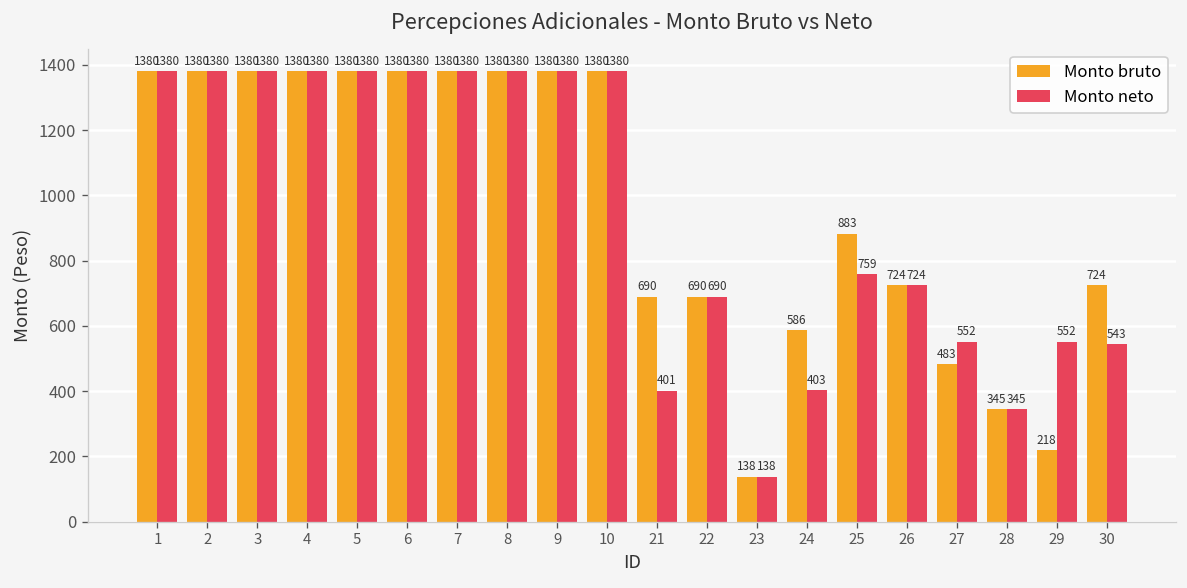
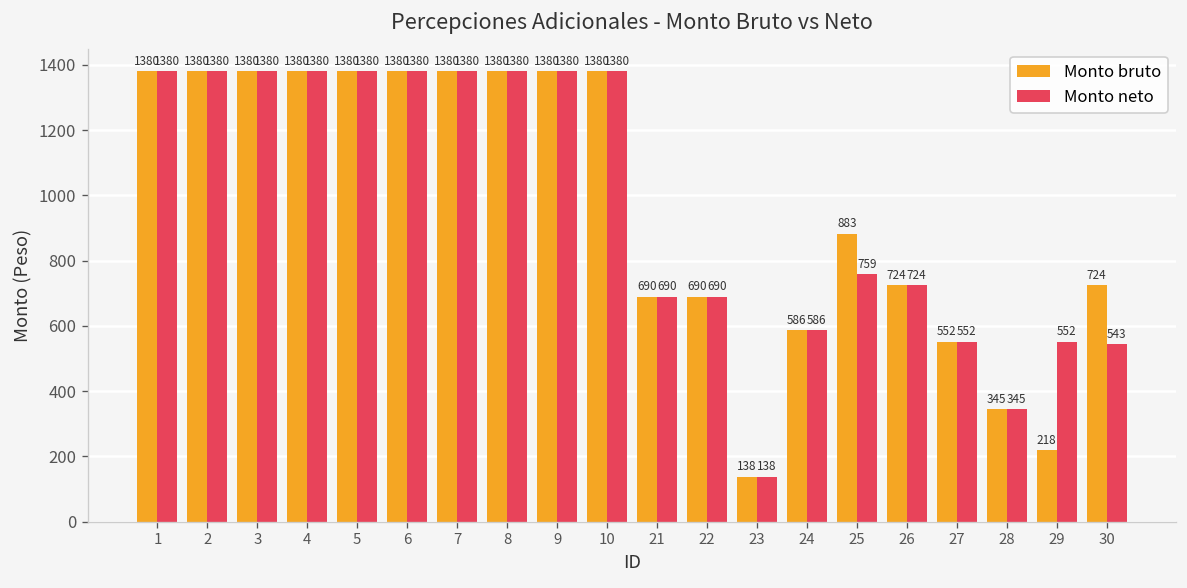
Monto neto, 21: 401 -> 690
Monto neto, 24: 403 -> 586
Monto bruto, 27: 483 -> 552
